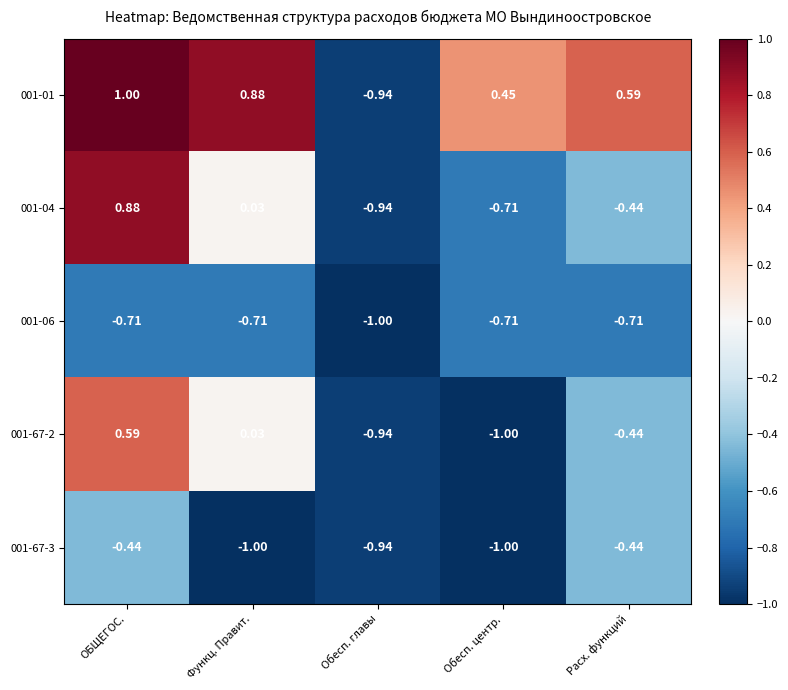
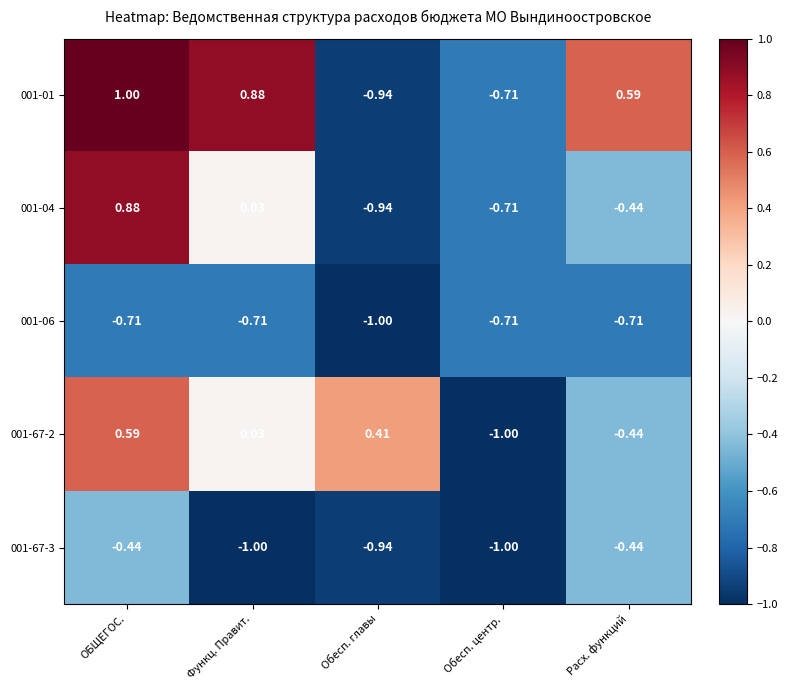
001-01, Обесп. центр.: 0.45 -> -0.71
001-67-2, Обесп. главы: -0.94 -> 0.41
